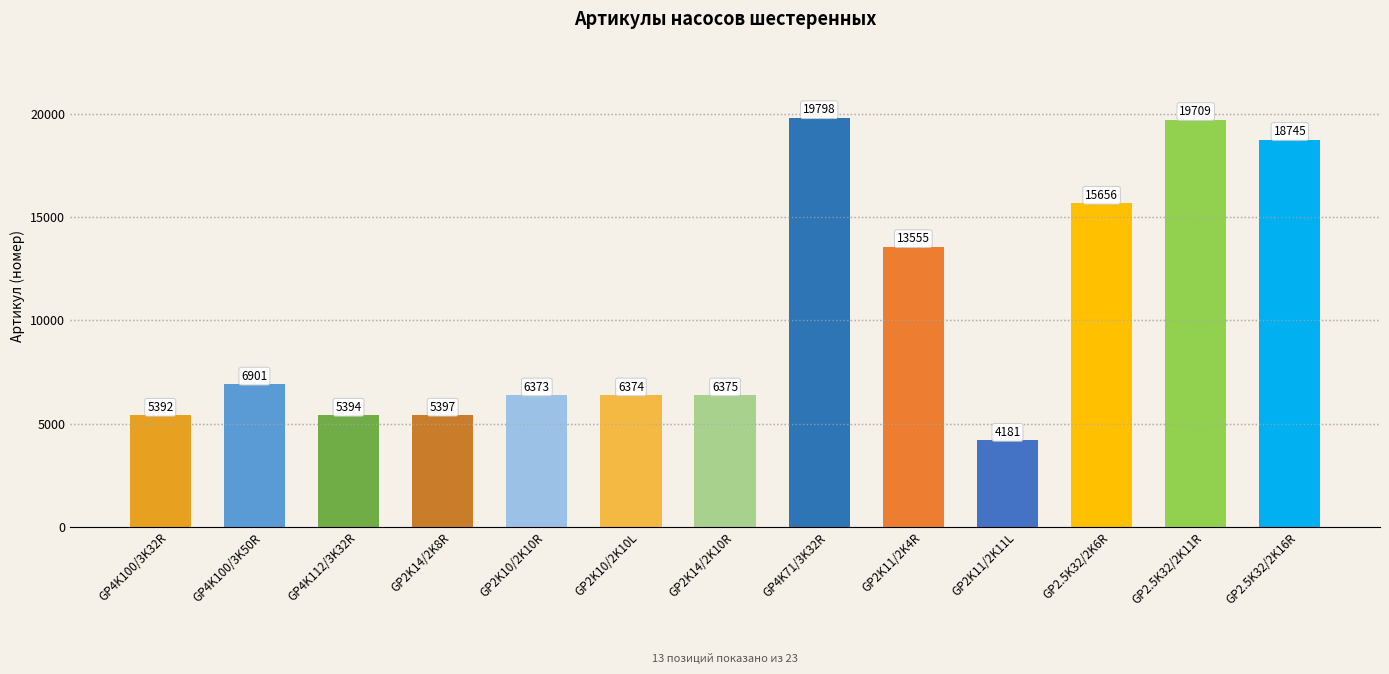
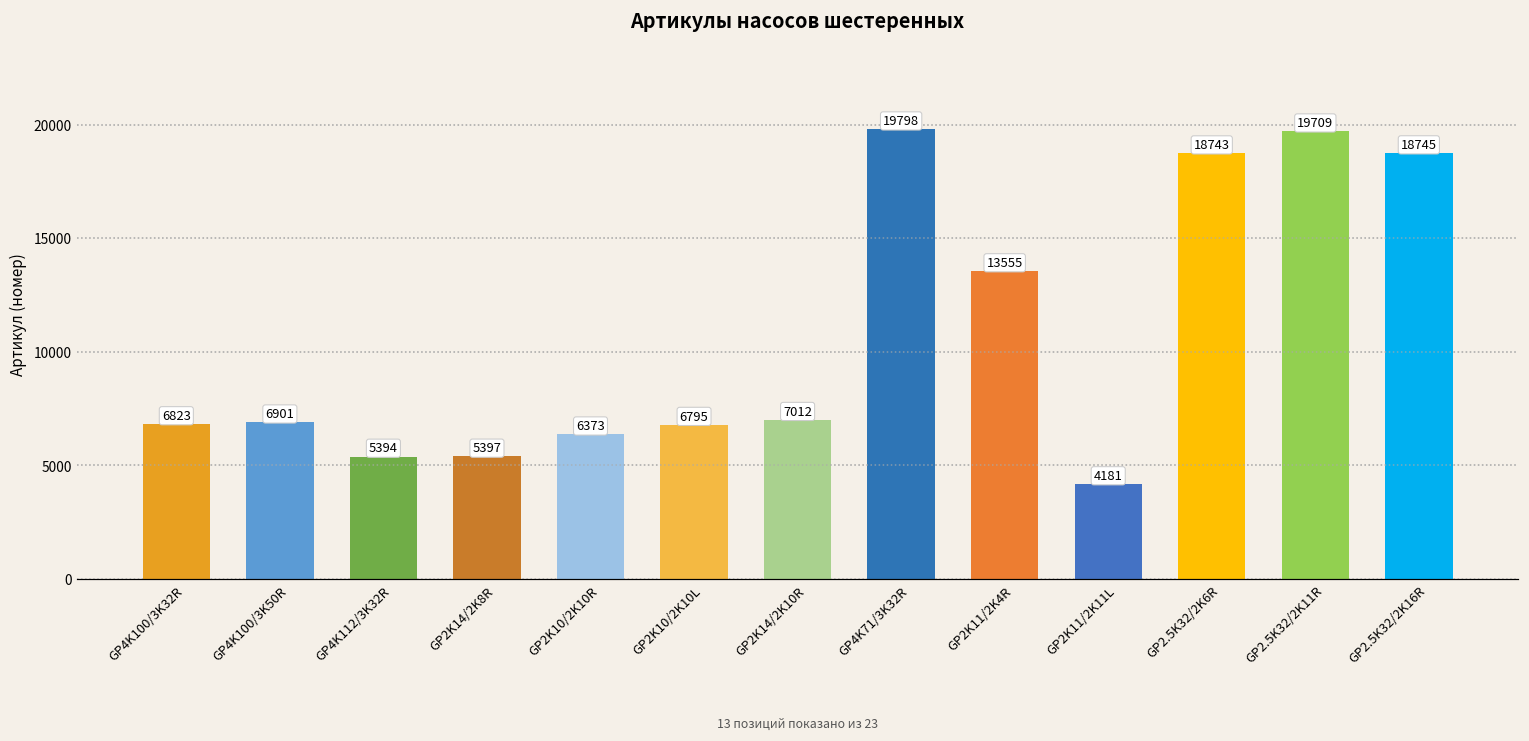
GP4K100/3K32R: 5392 -> 6823
GP2K10/2K10L: 6374 -> 6795
GP2K14/2K10R: 6375 -> 7012
GP2.5K32/2K6R: 15656 -> 18743
